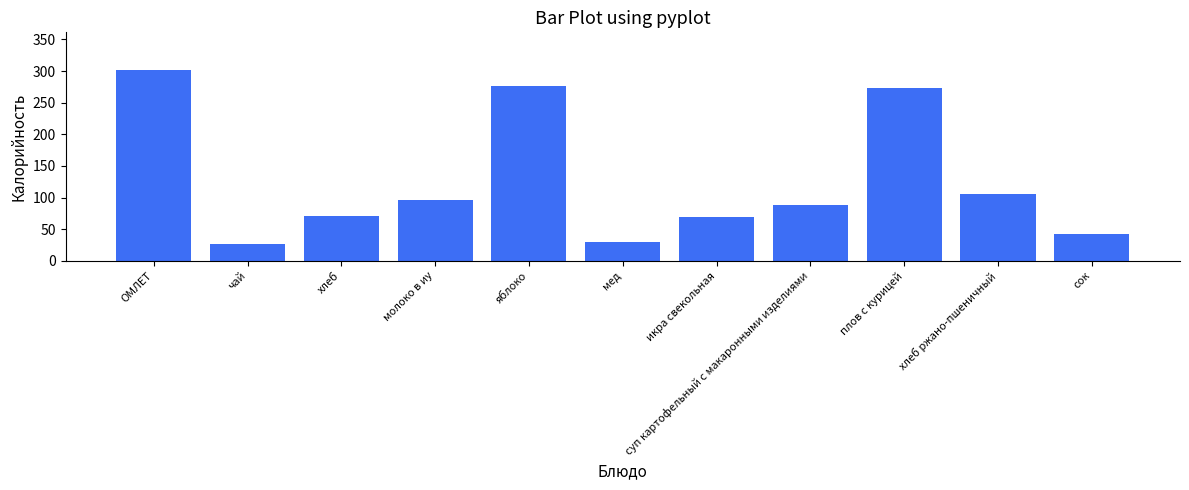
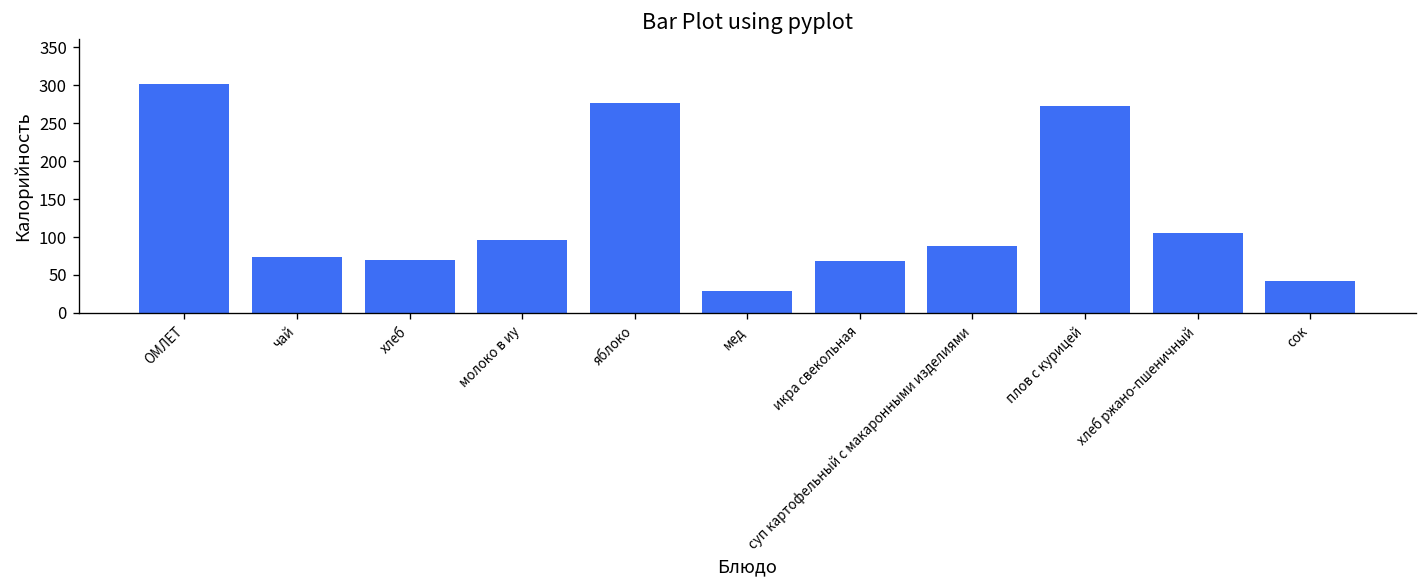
чай: 30 -> 70
